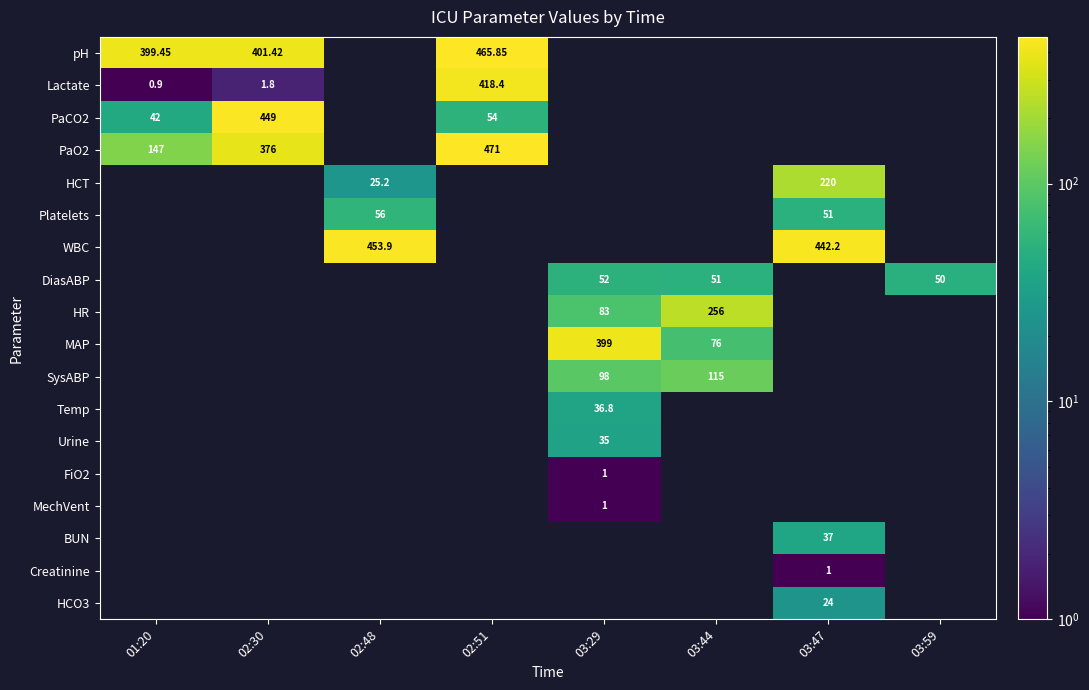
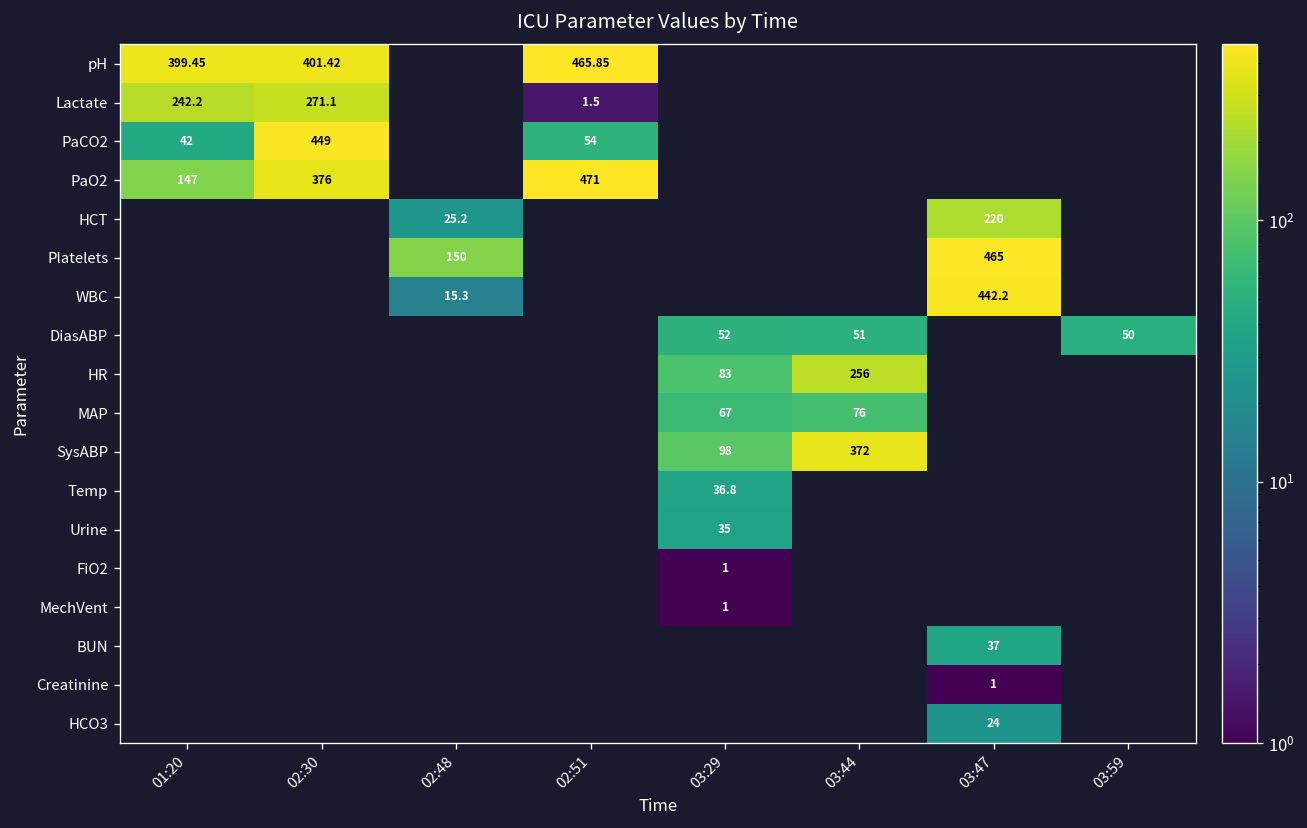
Lactate, 01:20: 0.9 -> 242.2
Lactate, 02:30: 1.8 -> 271.1
Lactate, 02:51: 418.4 -> 1.5
Platelets, 02:48: 56 -> 150
Platelets, 03:47: 51 -> 465
WBC, 02:48: 453.9 -> 15.3
MAP, 03:29: 399 -> 67
SysABP, 03:44: 115 -> 372
